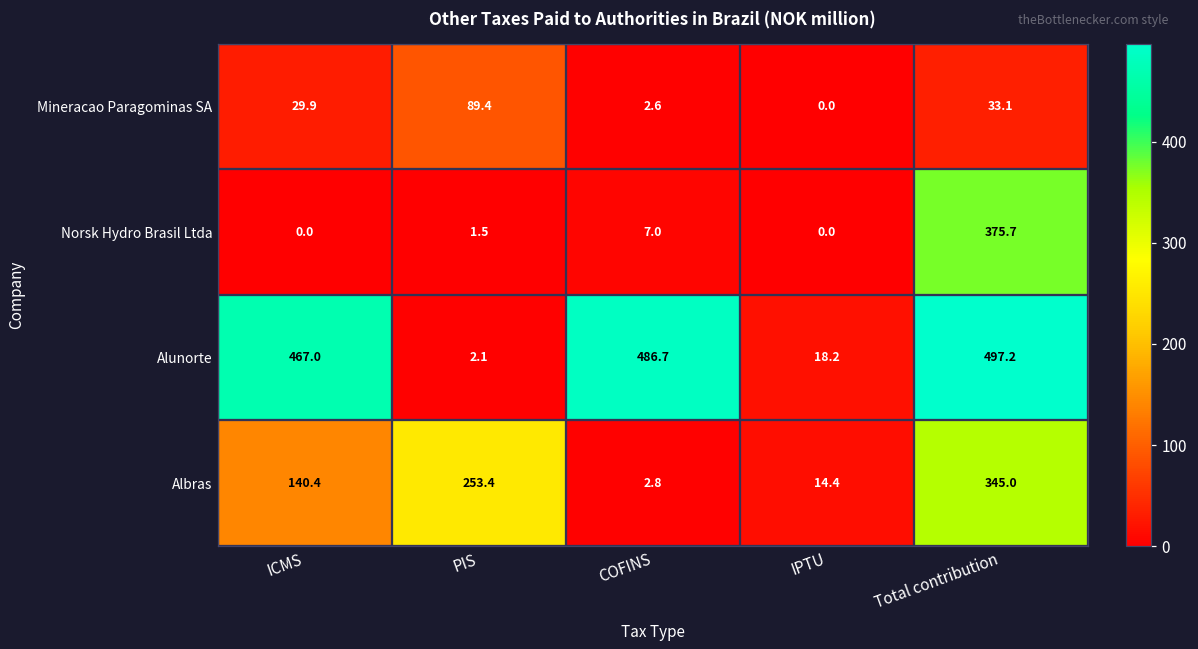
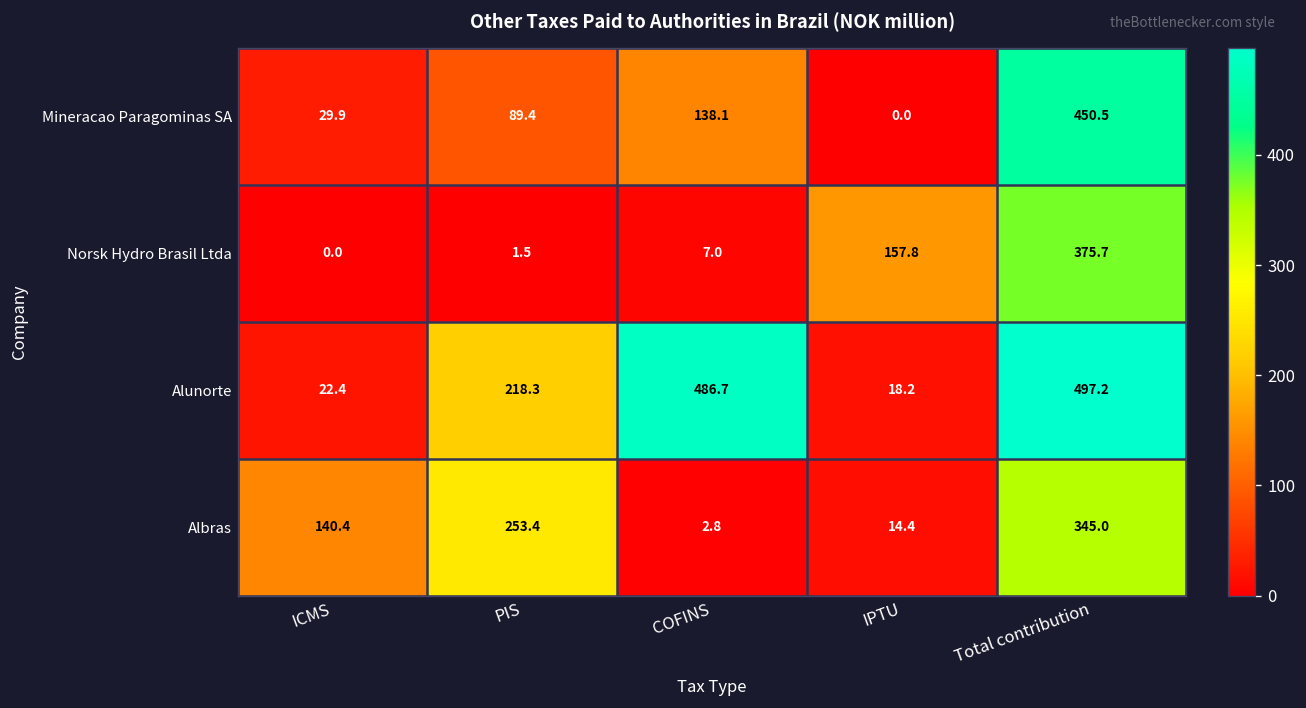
Mineracao Paragominas SA, COFINS: 2.6 -> 138.1
Mineracao Paragominas SA, Total contribution: 33.1 -> 450.5
Norsk Hydro Brasil Ltda, IPTU: 0.0 -> 157.8
Alunorte, ICMS: 467.0 -> 22.4
Alunorte, PIS: 2.1 -> 218.3
